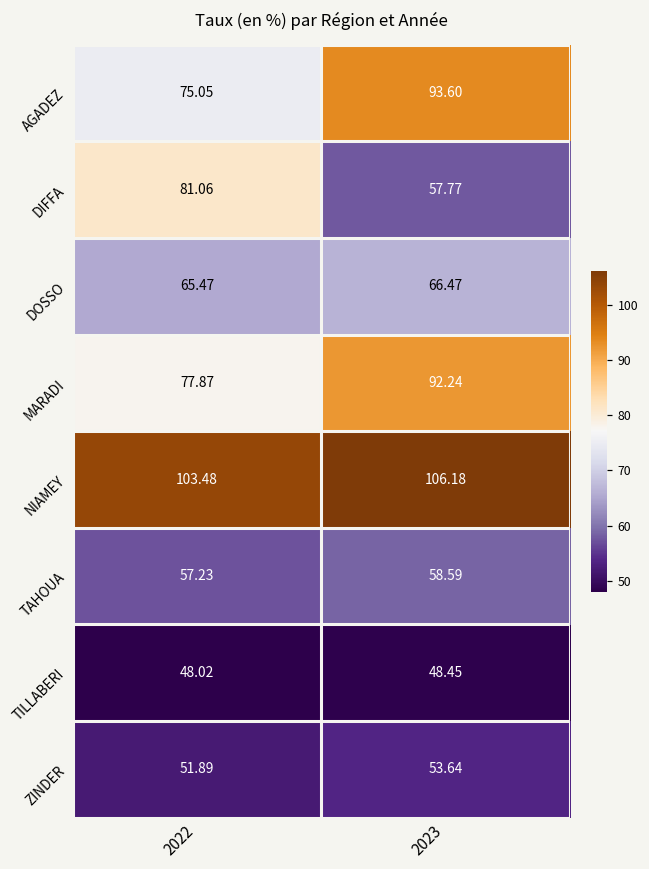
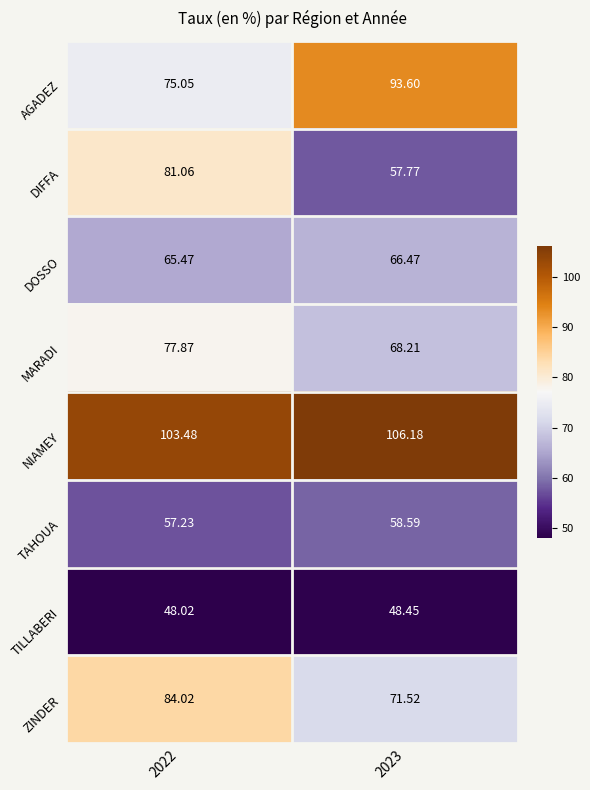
MARADI, 2023: 92.24 -> 68.21
ZINDER, 2022: 51.89 -> 84.02
ZINDER, 2023: 53.64 -> 71.52
